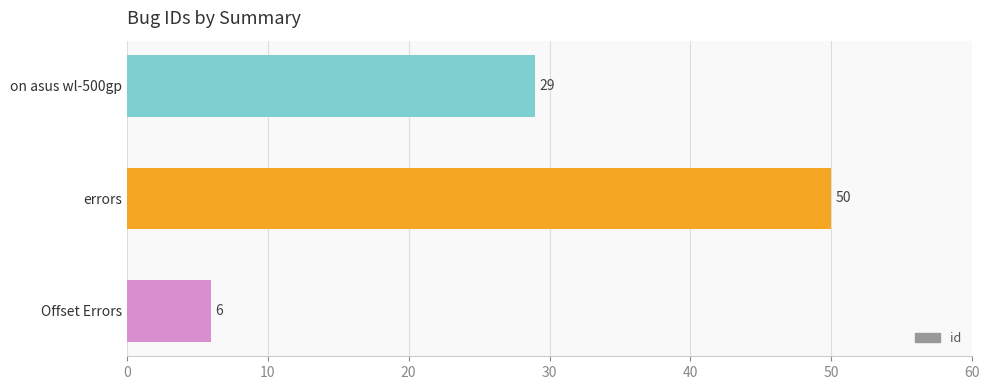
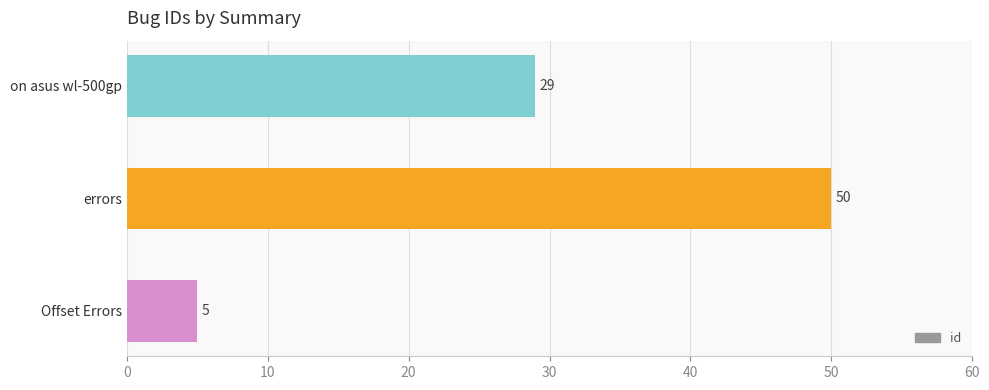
Offset Errors: 6 -> 5
